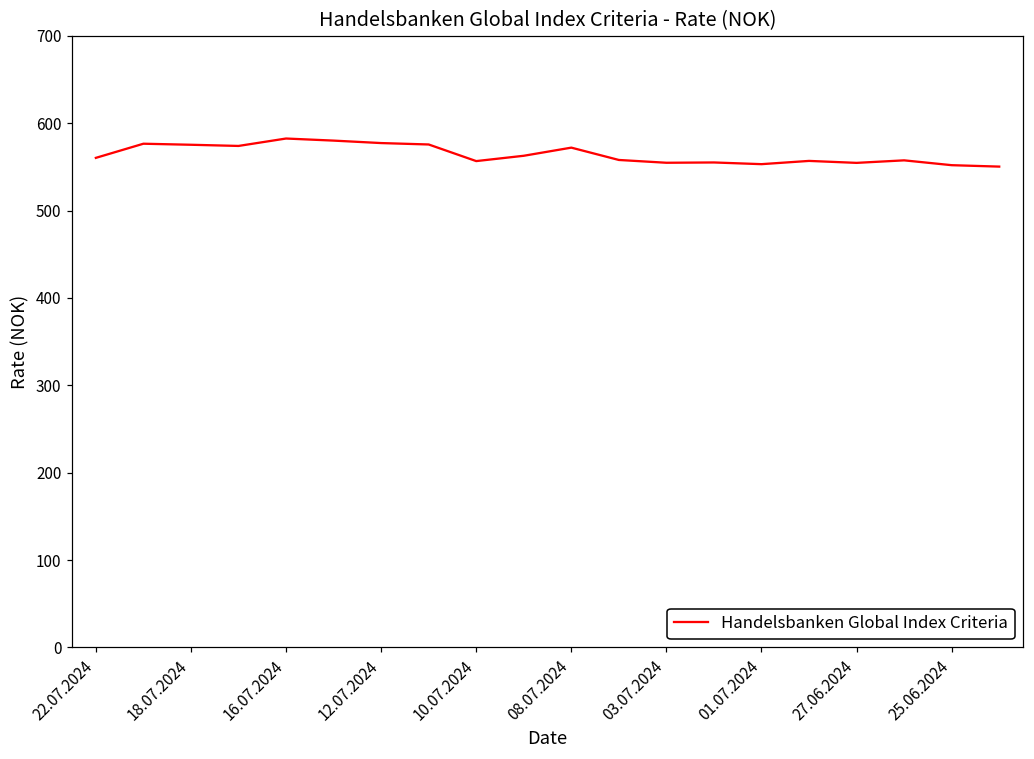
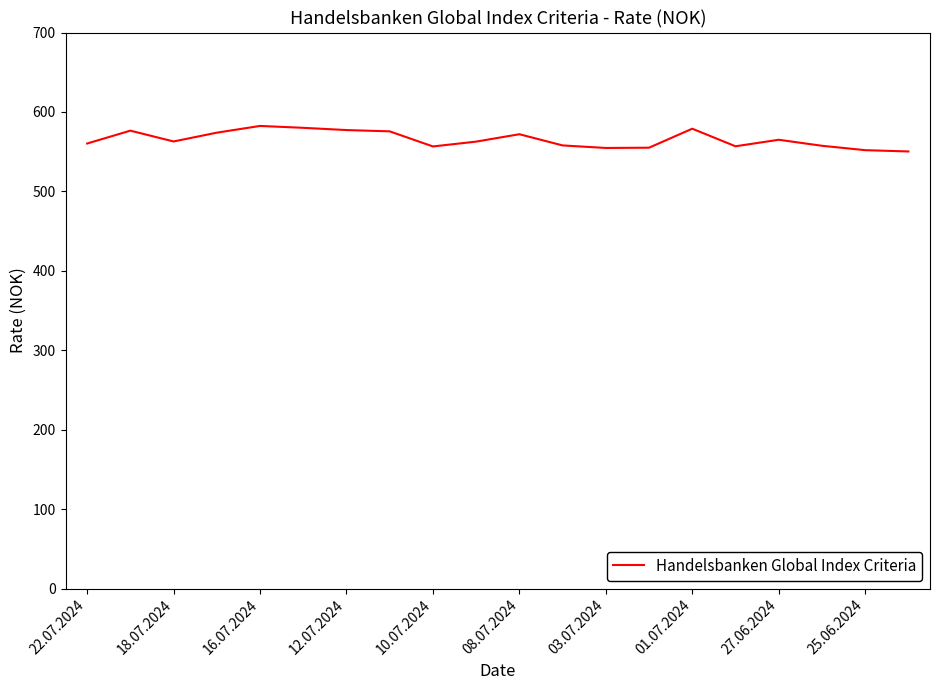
18.07.2024: 580 -> 560
01.07.2024: 550 -> 580
27.06.2024: 550 -> 570
